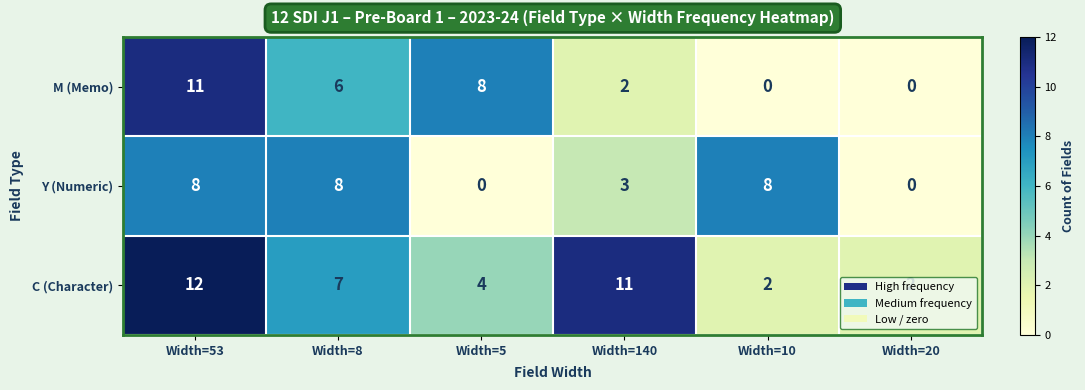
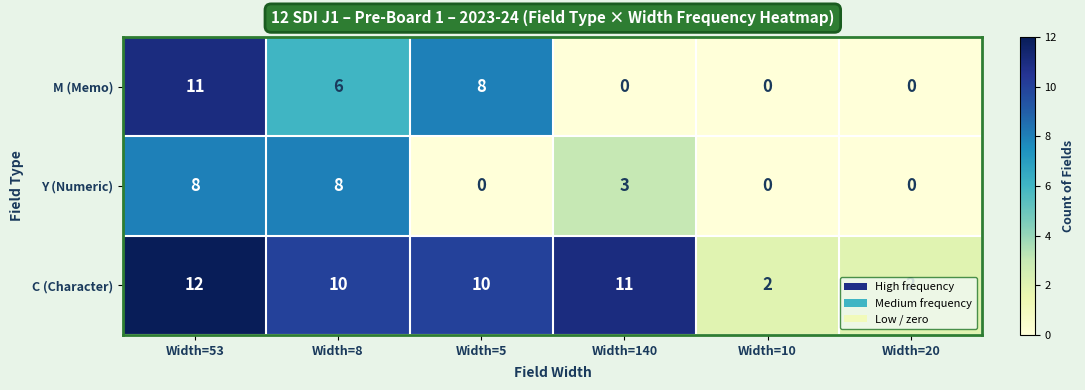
M (Memo), Width=140: 2 -> 0
Y (Numeric), Width=10: 8 -> 0
C (Character), Width=8: 7 -> 10
C (Character), Width=5: 4 -> 10
